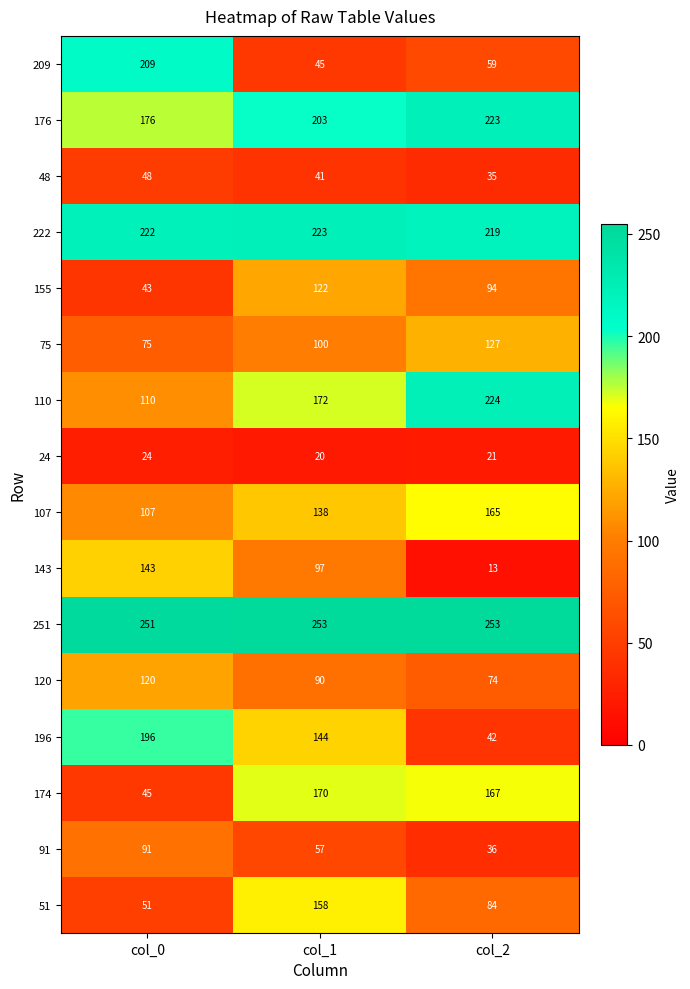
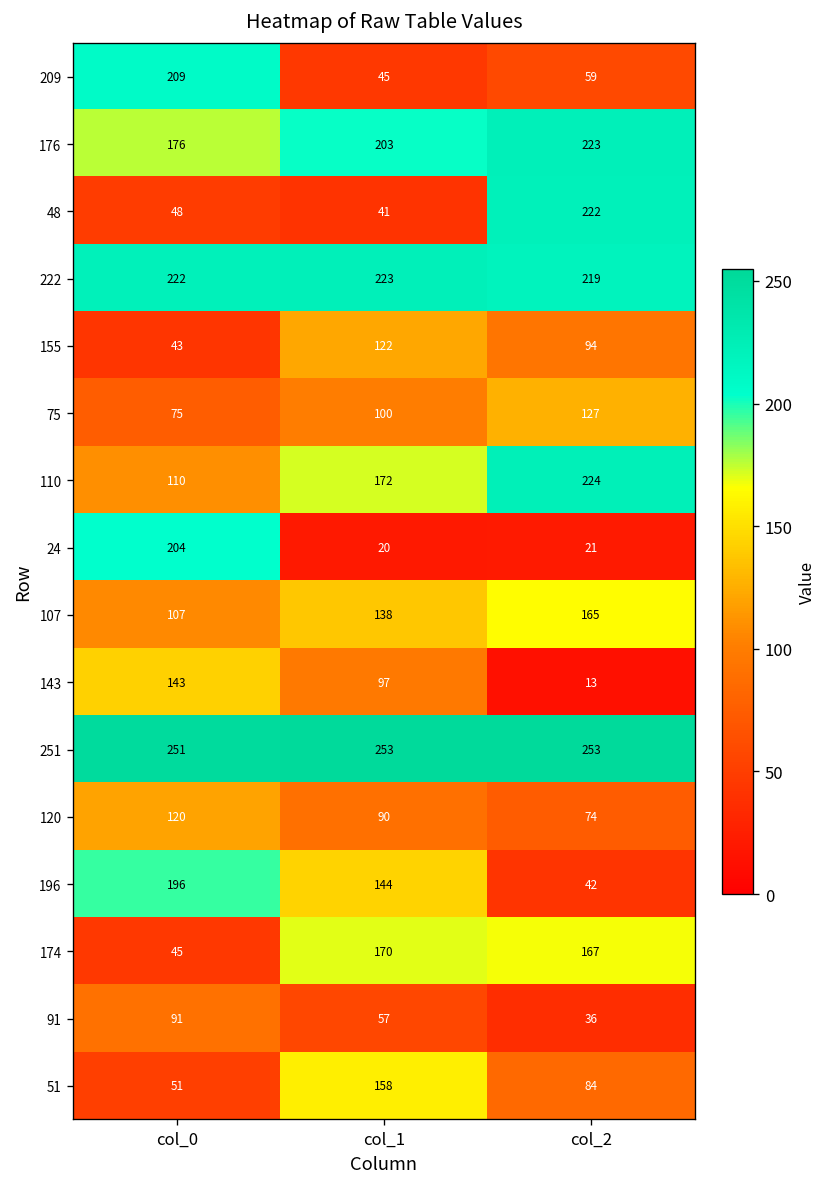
48, col_2: 35 -> 222
24, col_0: 24 -> 204
